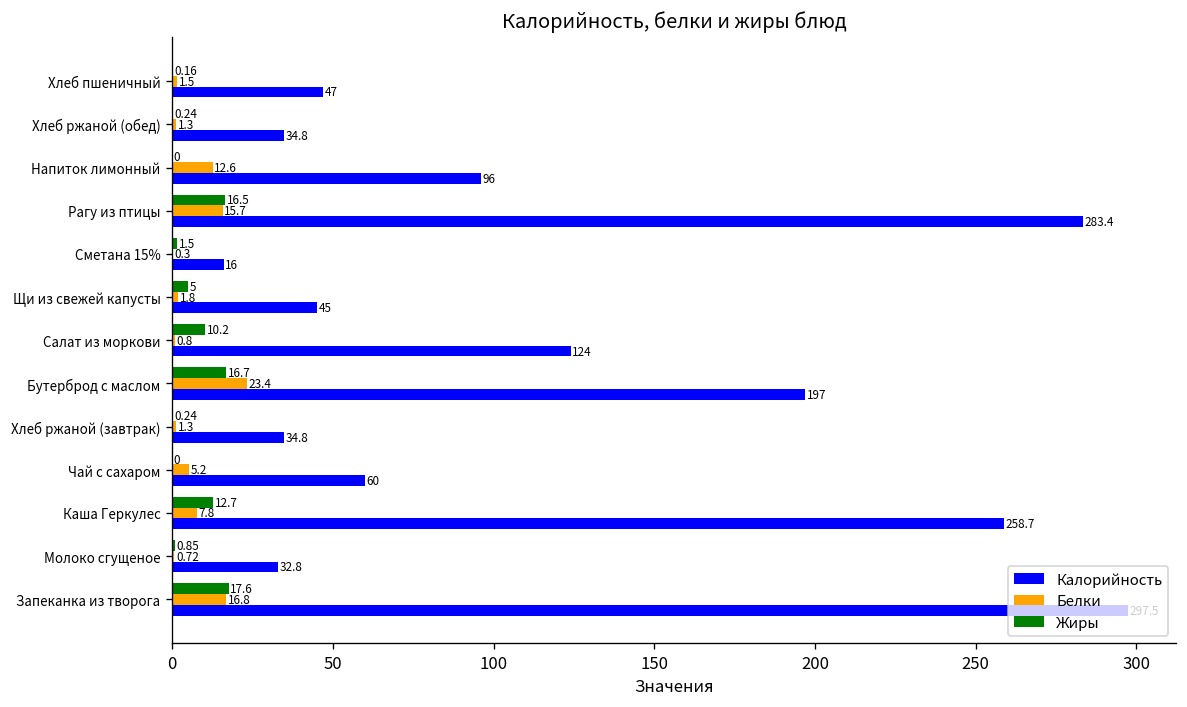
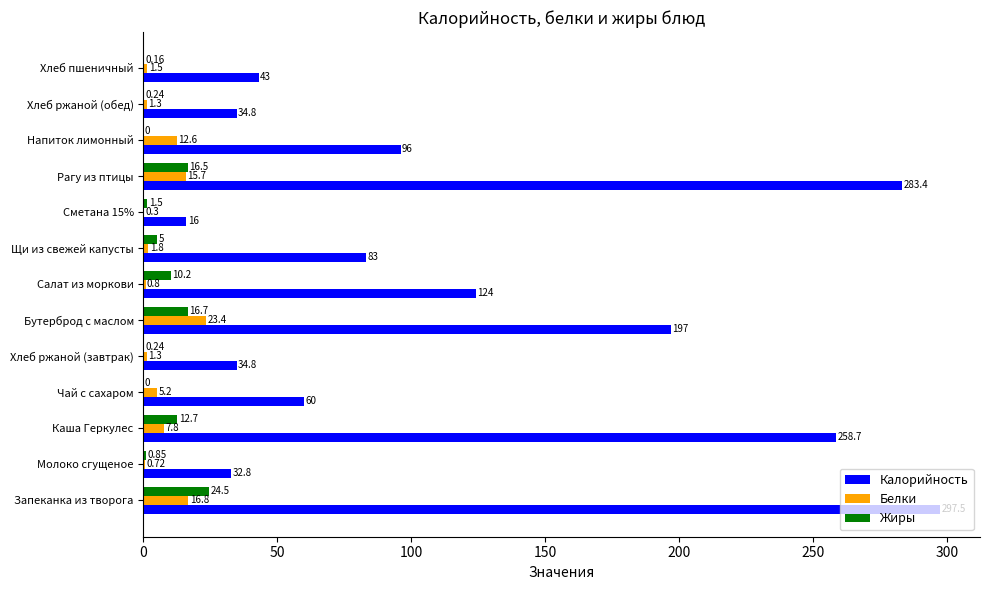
Калорийность, Хлеб пшеничный: 47 -> 43
Калорийность, Щи из свежей капусты: 45 -> 83
Жиры, Запеканка из творога: 17.6 -> 24.5
